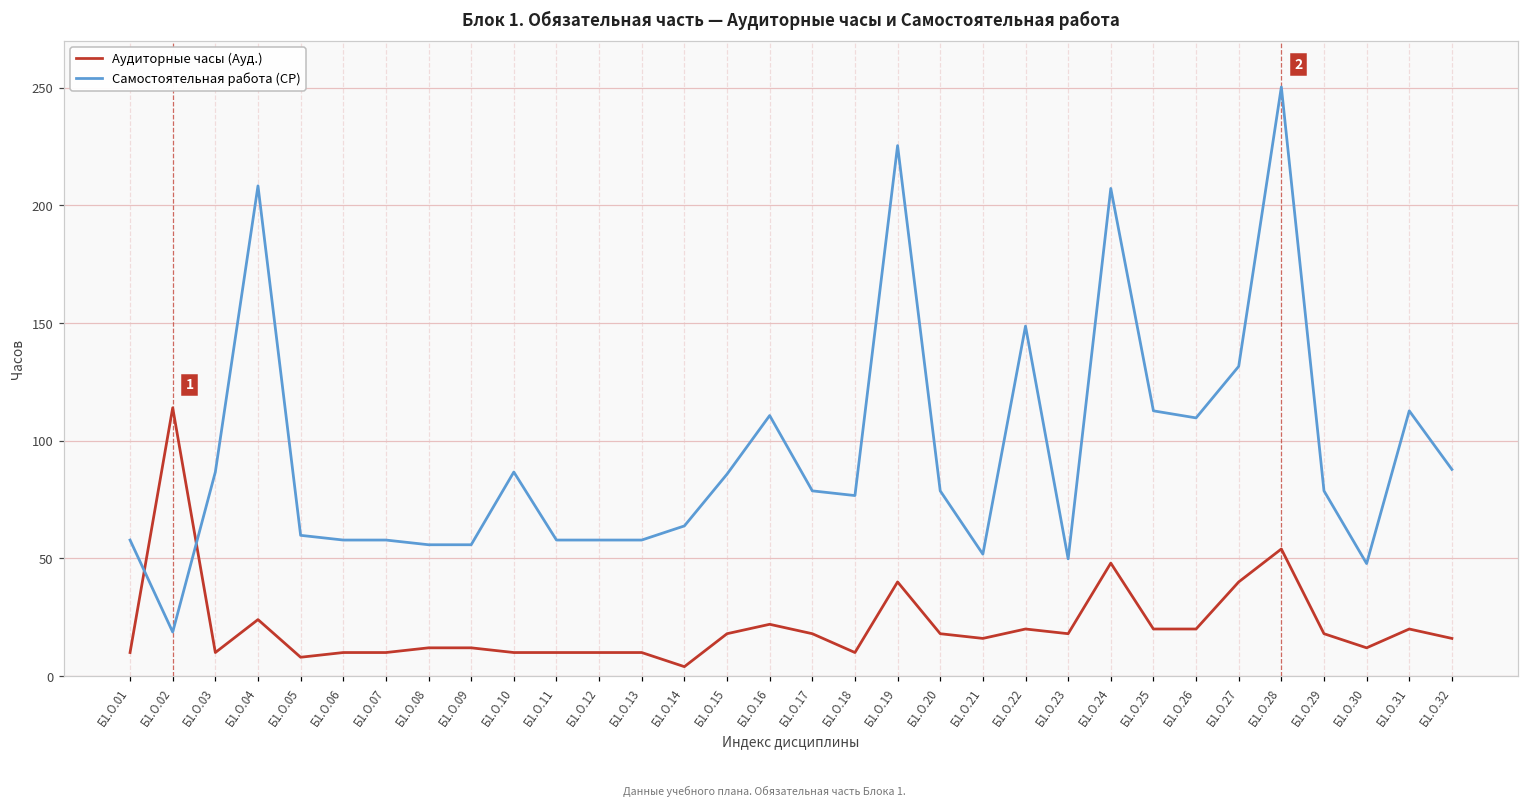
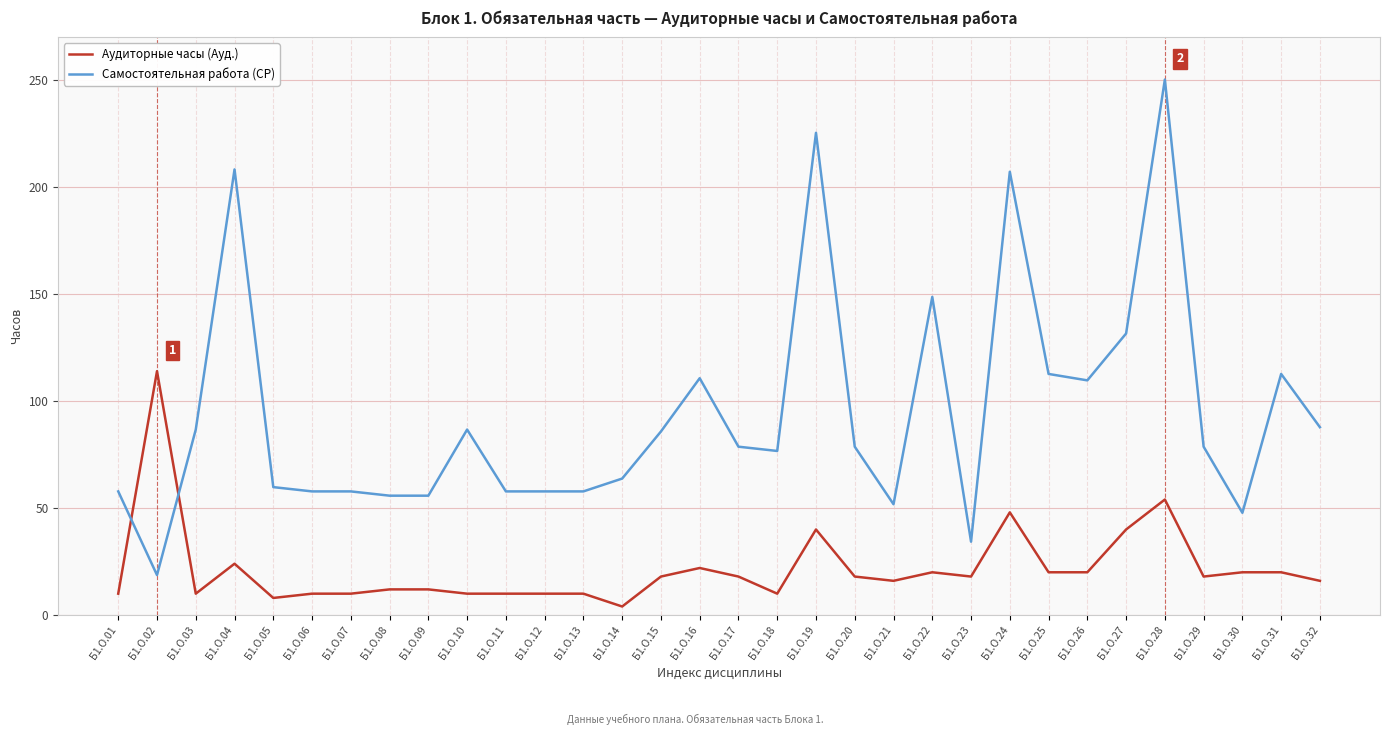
Самостоятельная работа (СР), Б1.О.23: 50 -> 34
Аудиторные часы (Ауд.), Б1.О.30: 12 -> 20
